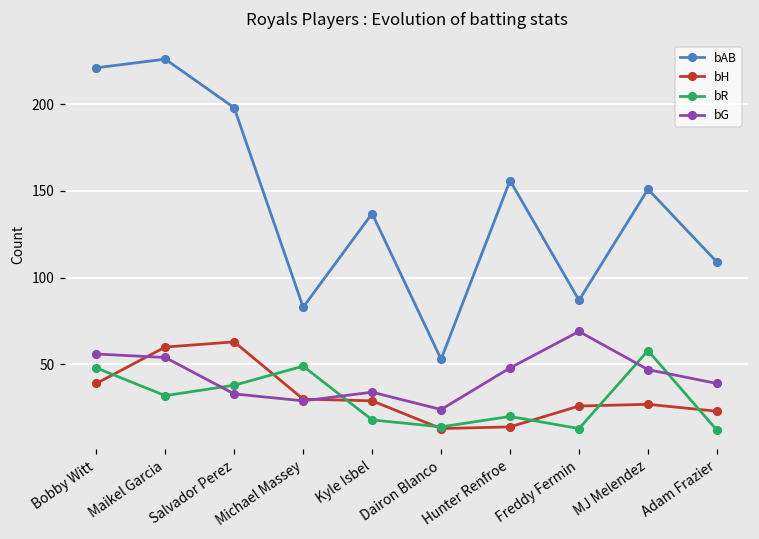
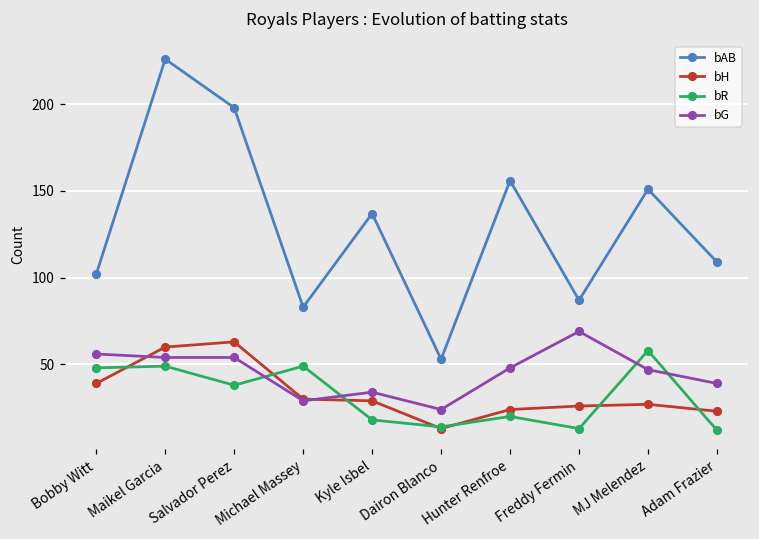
bAB, Bobby Witt: 221 -> 102
bR, Maikel Garcia: 32 -> 49
bG, Salvador Perez: 33 -> 54
bH, Hunter Renfroe: 14 -> 24
